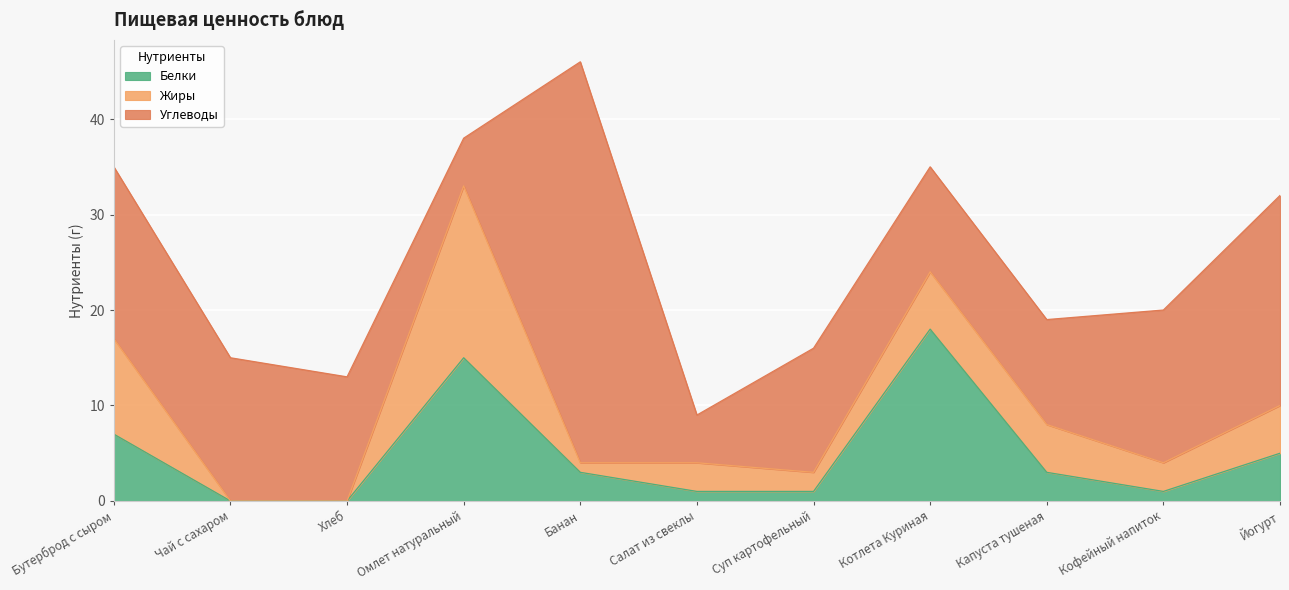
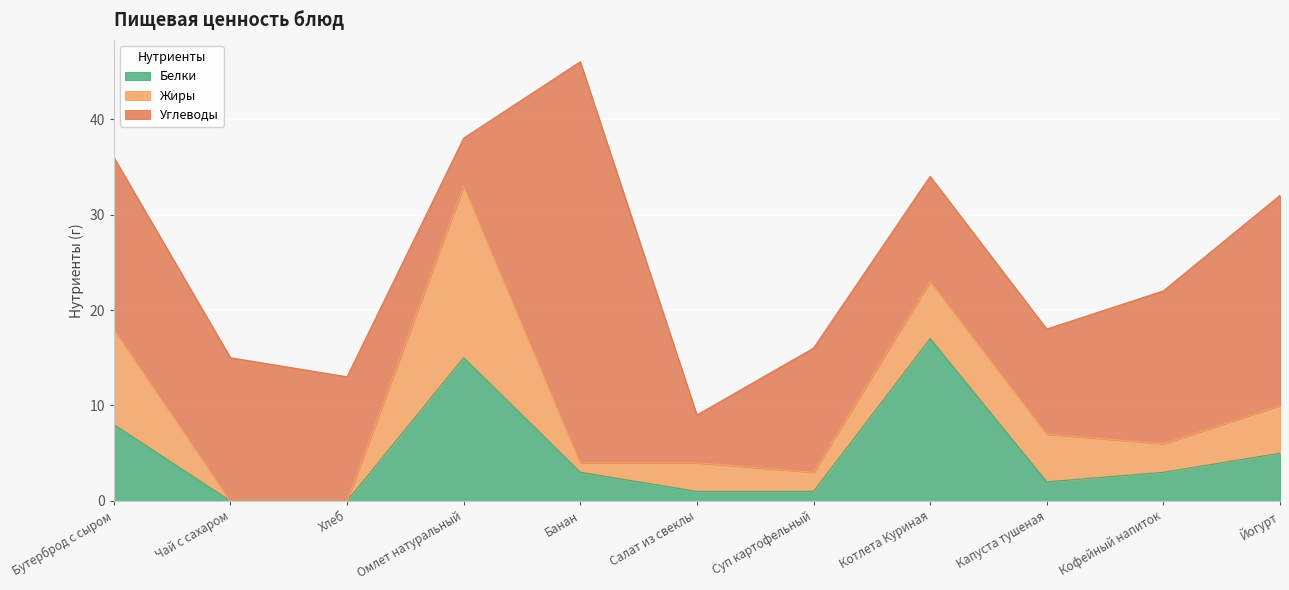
Белки, Бутерброд с сыром: 7 -> 8
Белки, Котлета Куриная: 18 -> 17
Белки, Капуста тушеная: 3 -> 2
Белки, Кофейный напиток: 1 -> 3
